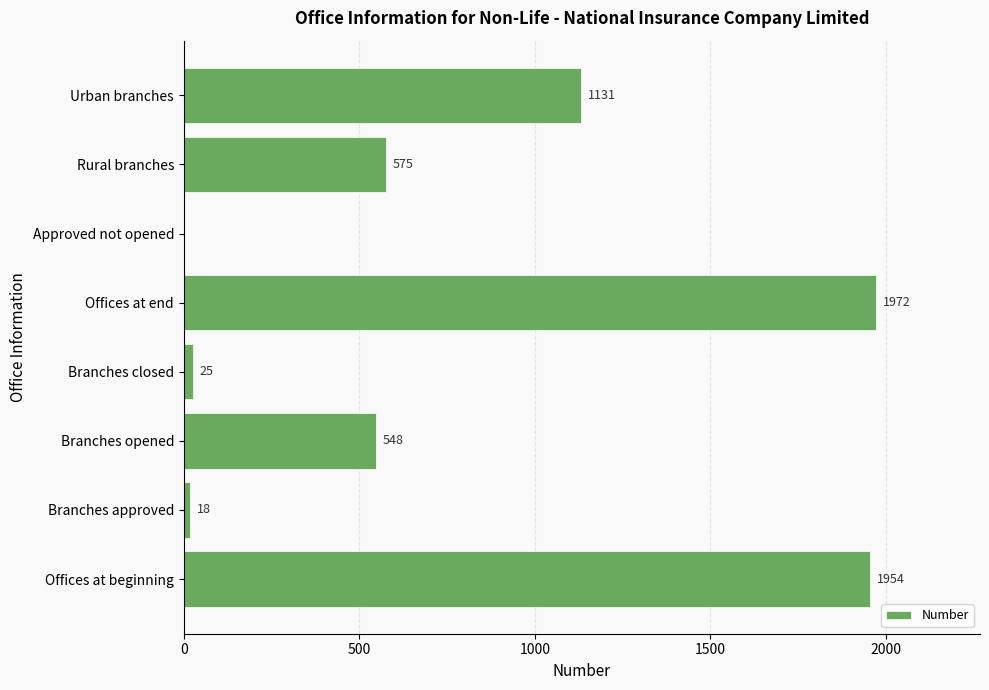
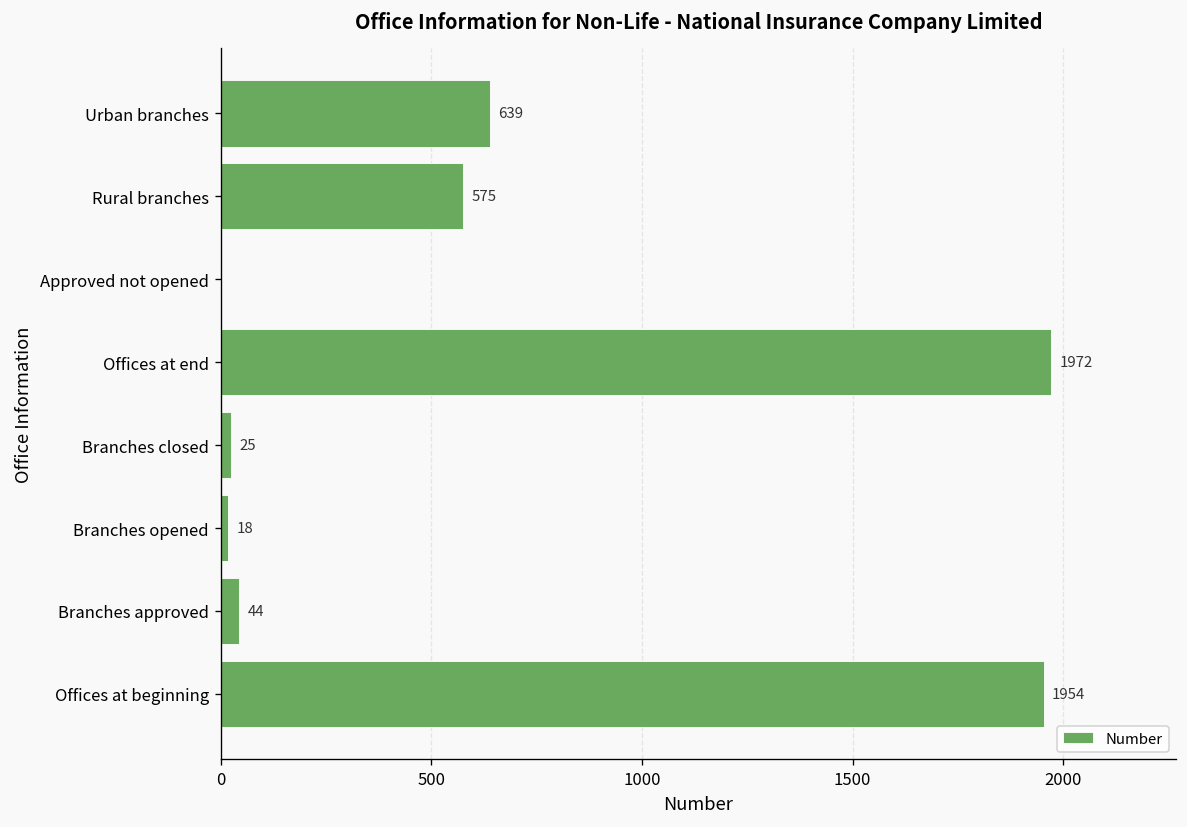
Urban branches: 1131 -> 639
Branches opened: 548 -> 18
Branches approved: 18 -> 44
